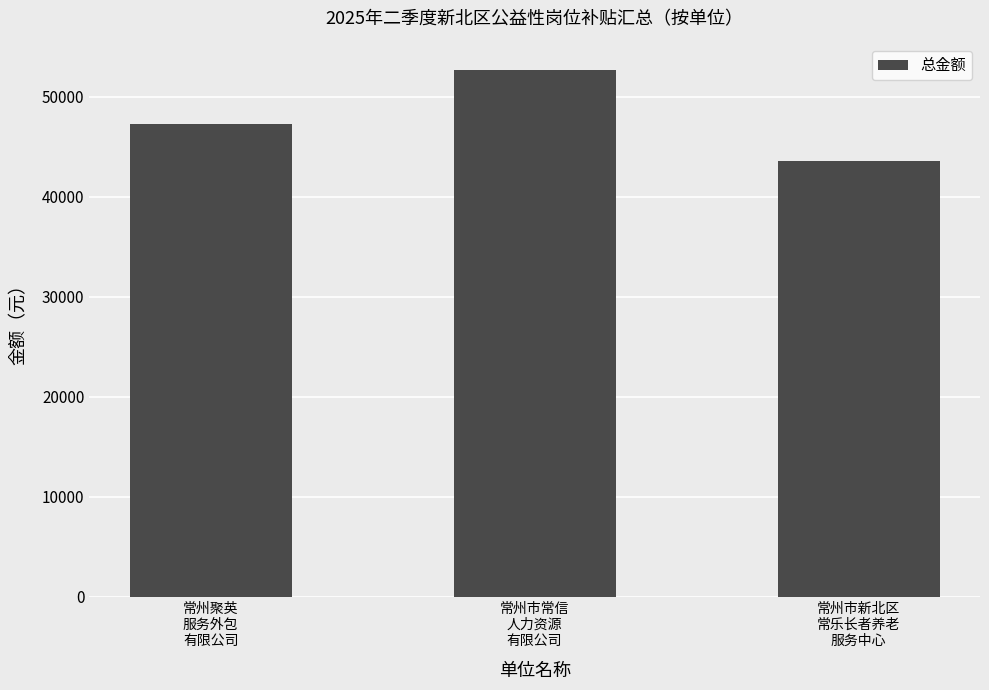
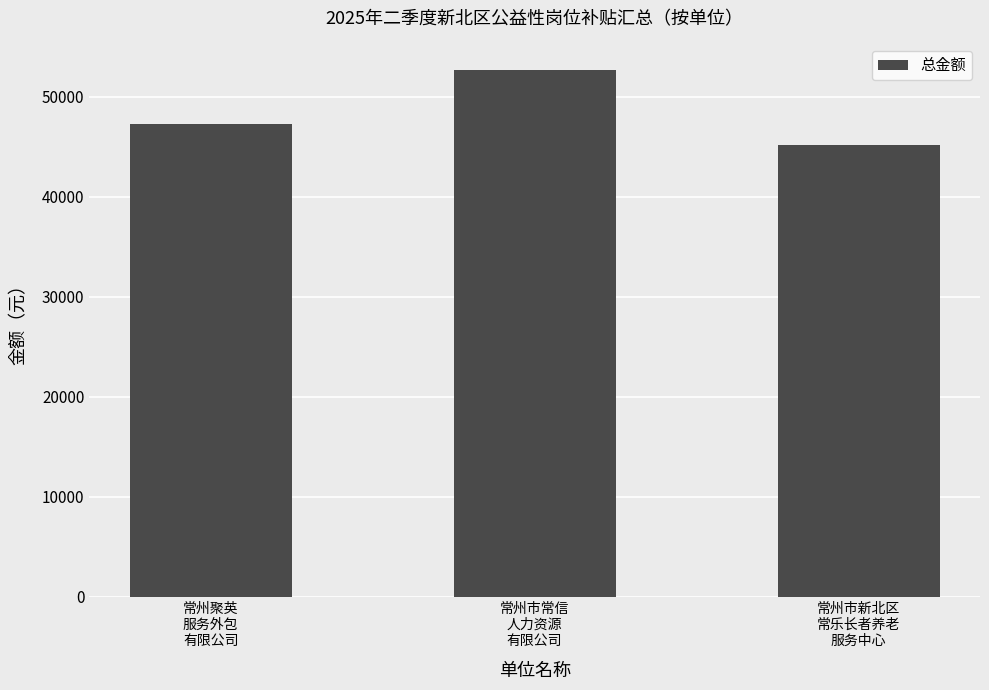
常州市新北区 常乐长者养老 服务中心: 43600 -> 45200
